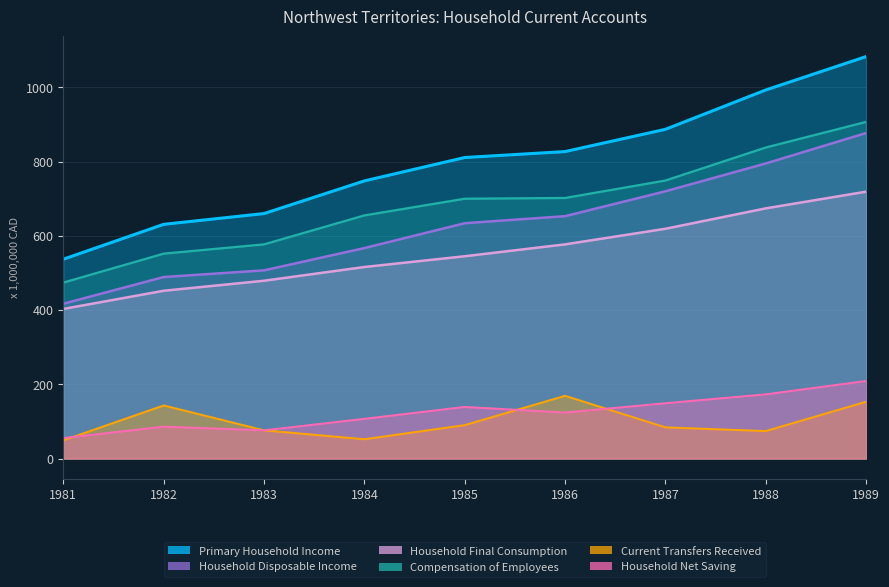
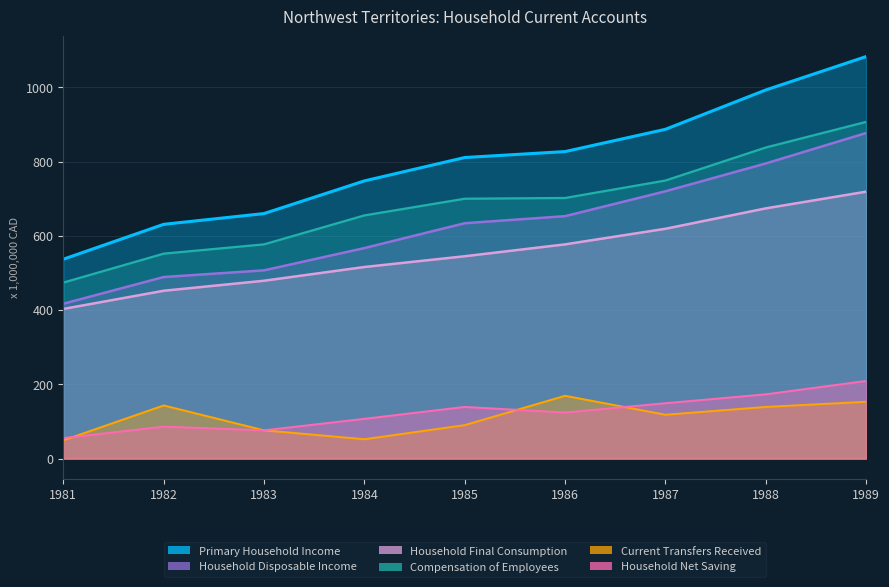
Current Transfers Received, 1987: 80 -> 120
Current Transfers Received, 1988: 70 -> 140
